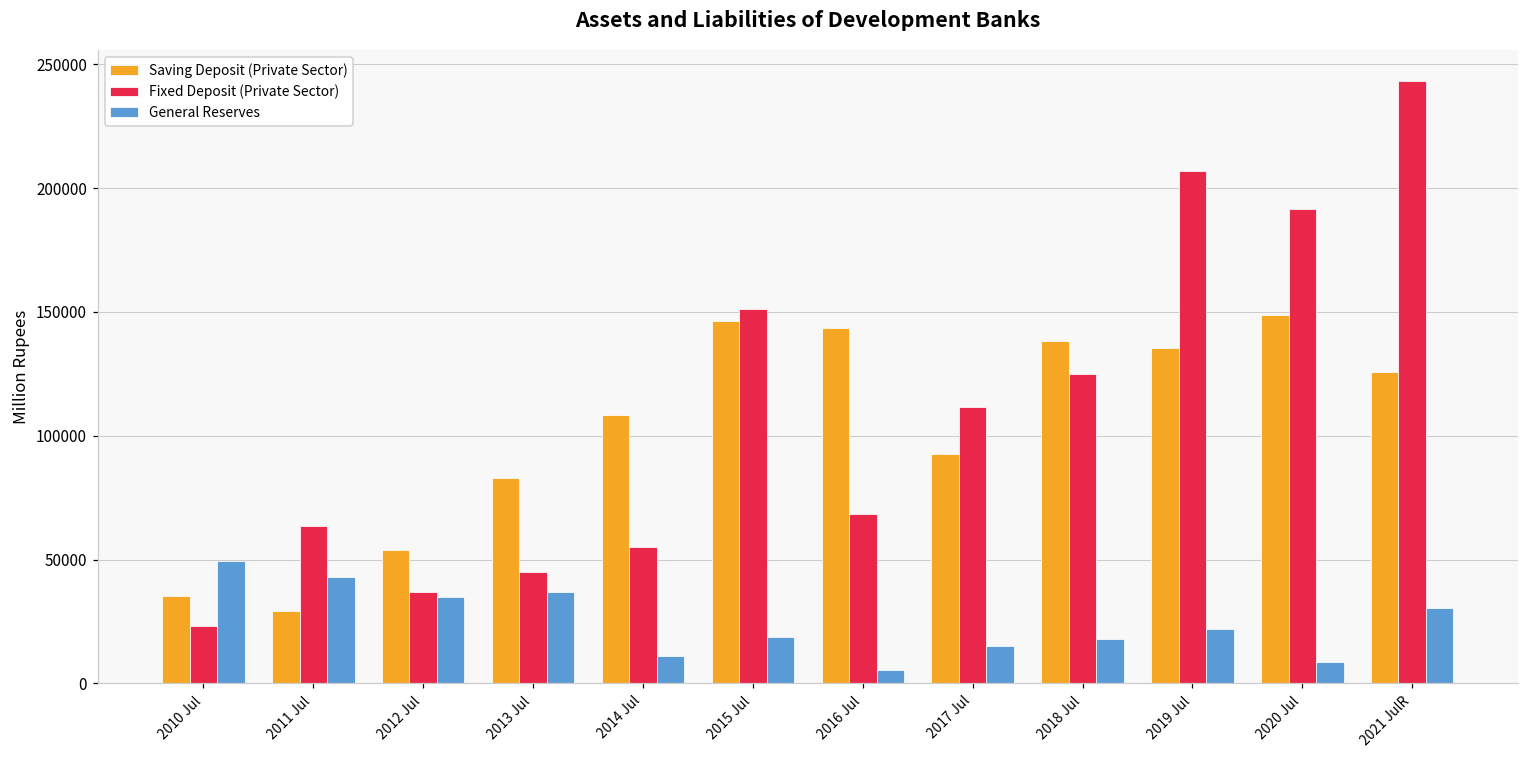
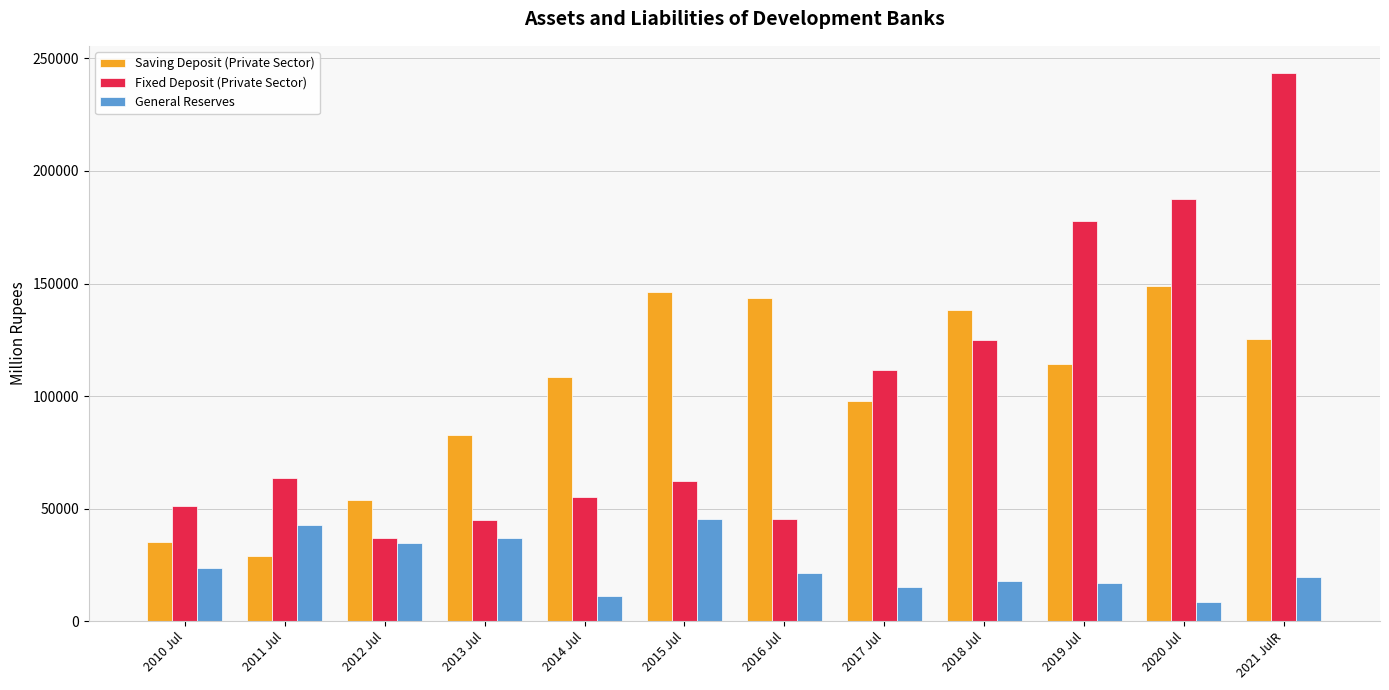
Fixed Deposit (Private Sector), 2010 Jul: 23000 -> 51000
General Reserves, 2010 Jul: 50000 -> 24000
Fixed Deposit (Private Sector), 2015 Jul: 151000 -> 62000
General Reserves, 2015 Jul: 19000 -> 46000
Fixed Deposit (Private Sector), 2016 Jul: 68000 -> 45000
General Reserves, 2016 Jul: 5000 -> 21000
Saving Deposit (Private Sector), 2017 Jul: 93000 -> 98000
Saving Deposit (Private Sector), 2019 Jul: 135000 -> 114000
Fixed Deposit (Private Sector), 2019 Jul: 207000 -> 178000
General Reserves, 2019 Jul: 22000 -> 17000
Fixed Deposit (Private Sector), 2020 Jul: 192000 -> 187000
General Reserves, 2021 JulR: 30000 -> 20000
